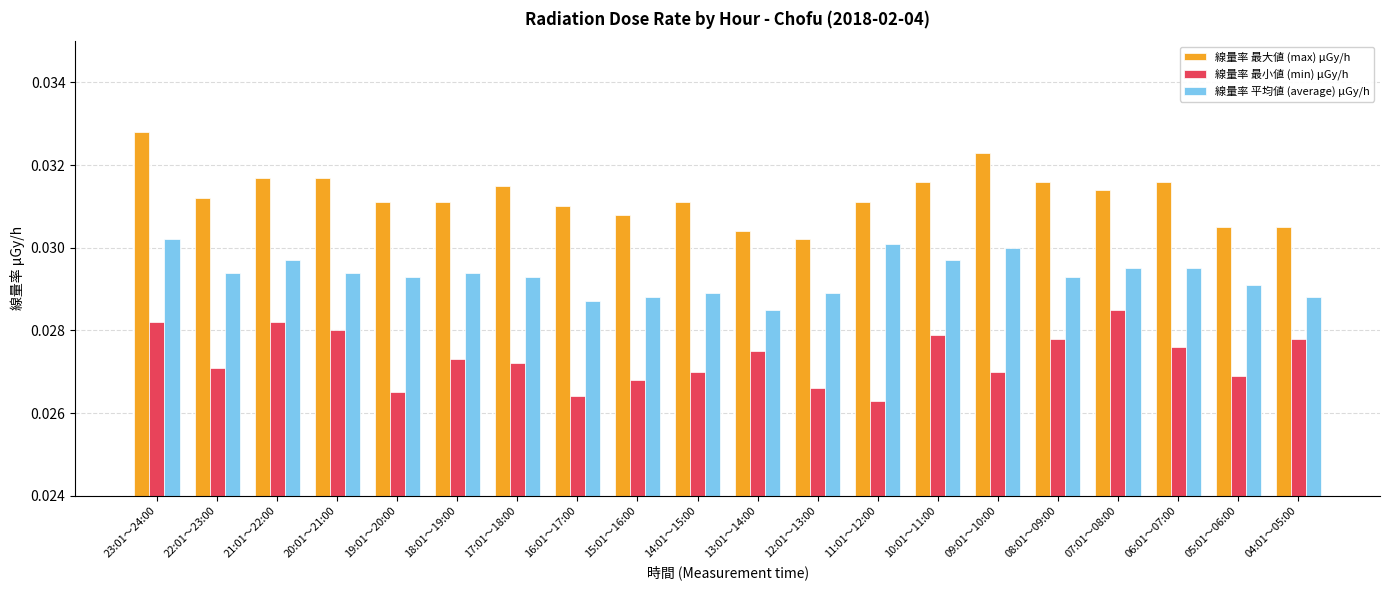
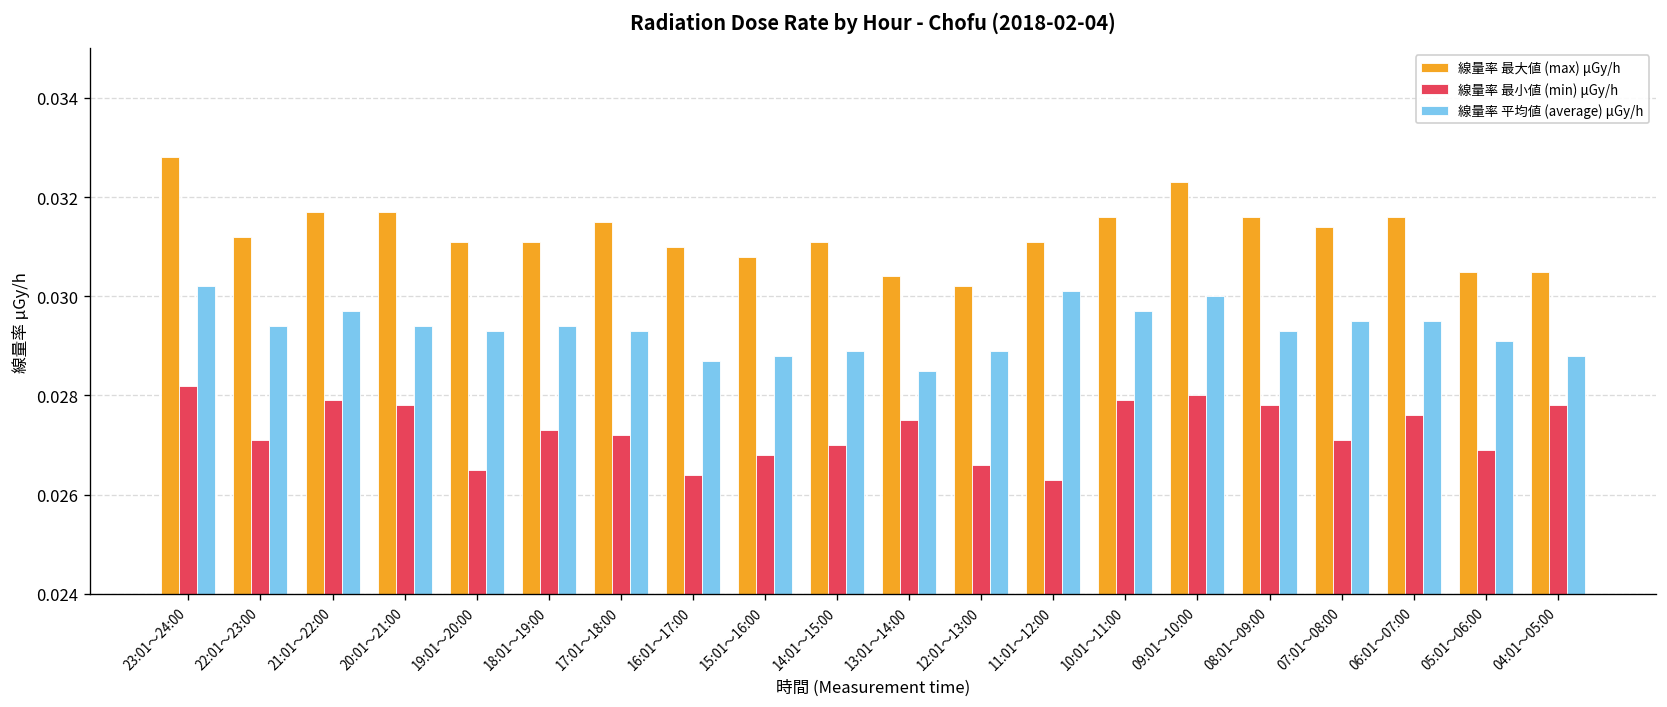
線量率 最小値 (min) μGy/h, 21:01～22:00: 0.0282 -> 0.0279
線量率 最小値 (min) μGy/h, 20:01～21:00: 0.0280 -> 0.0278
線量率 最小値 (min) μGy/h, 09:01～10:00: 0.027 -> 0.028
線量率 最小値 (min) μGy/h, 07:01～08:00: 0.0285 -> 0.0271
